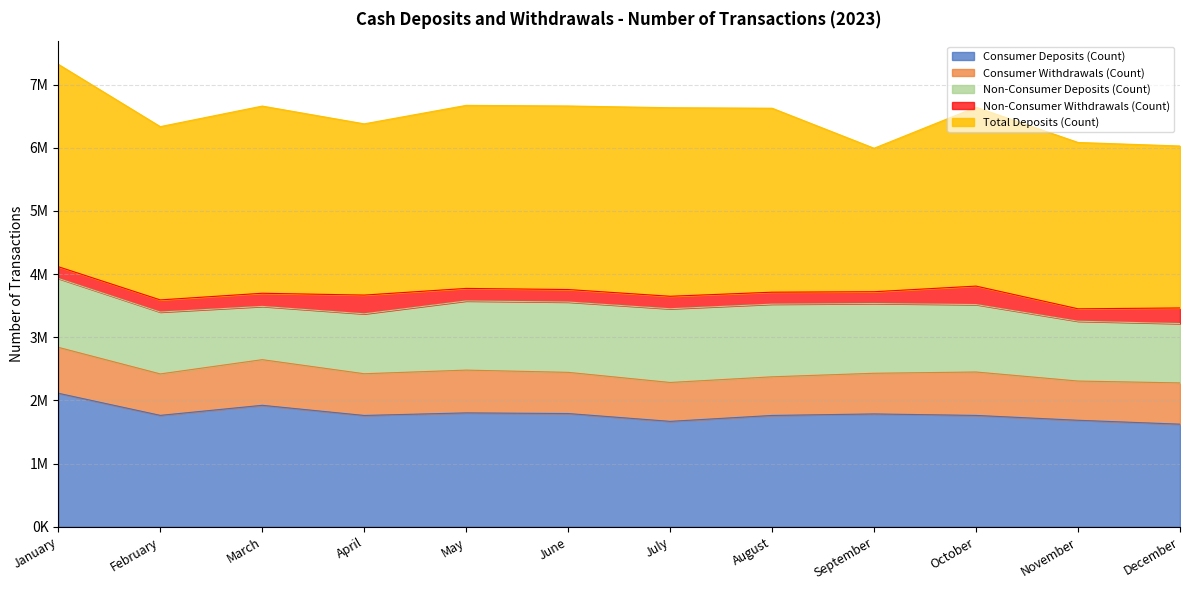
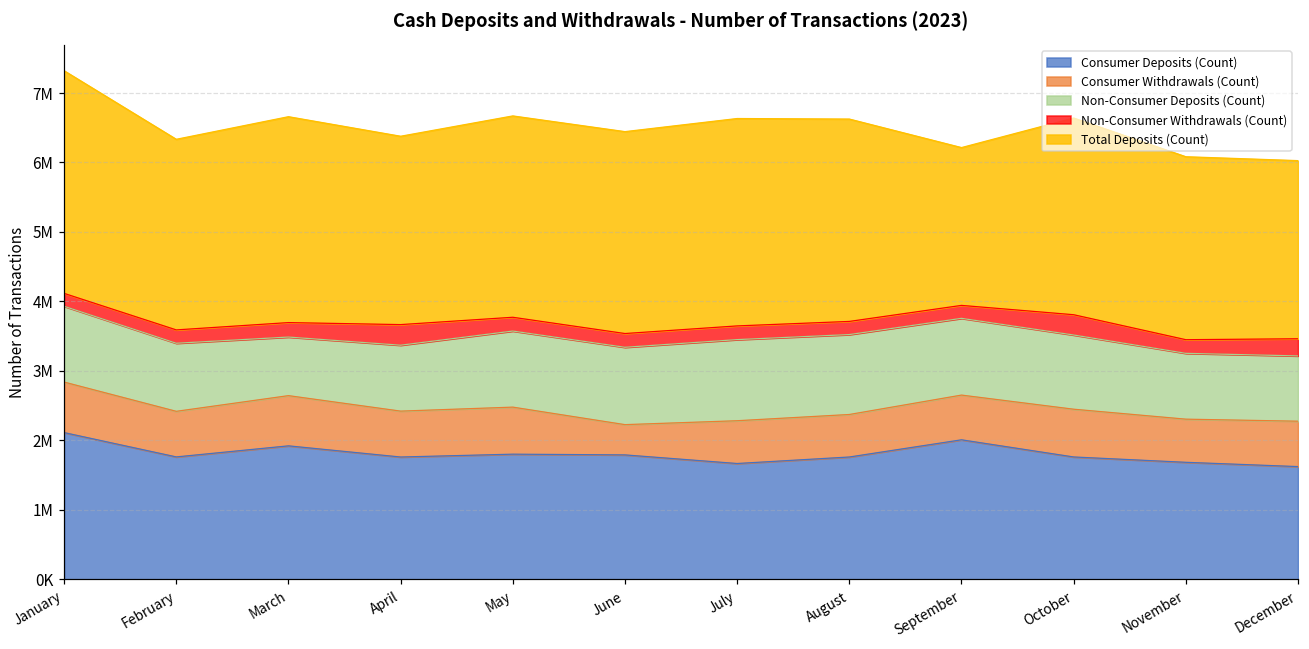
Consumer Withdrawals (Count), June: 700000 -> 400000
Consumer Deposits (Count), September: 1800000 -> 2000000
